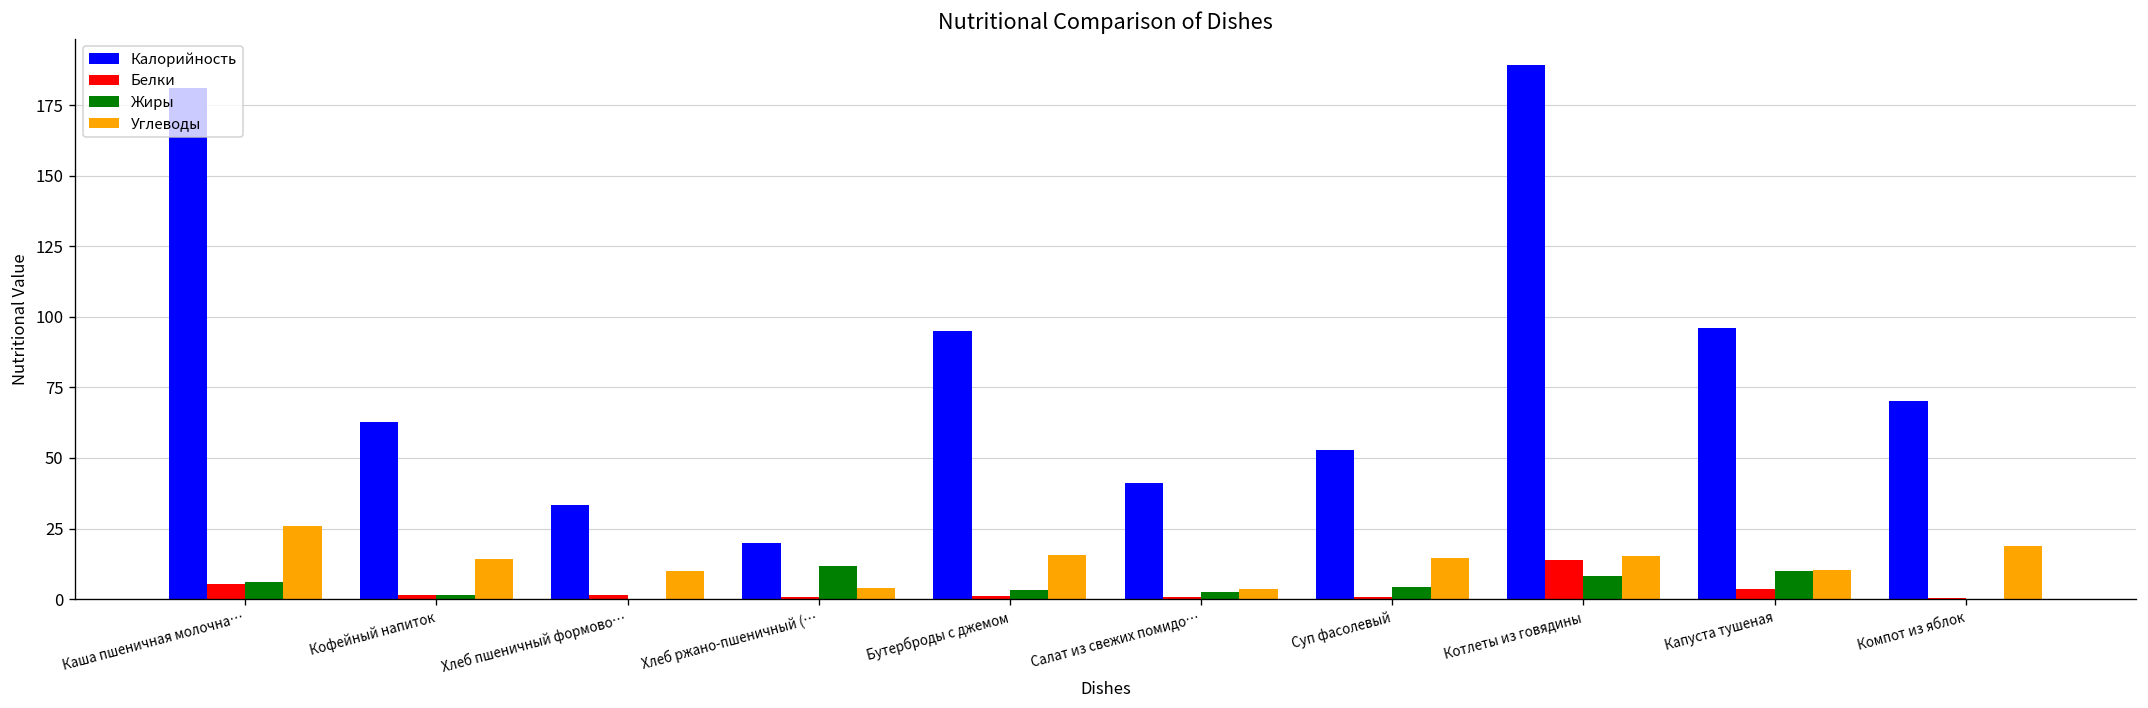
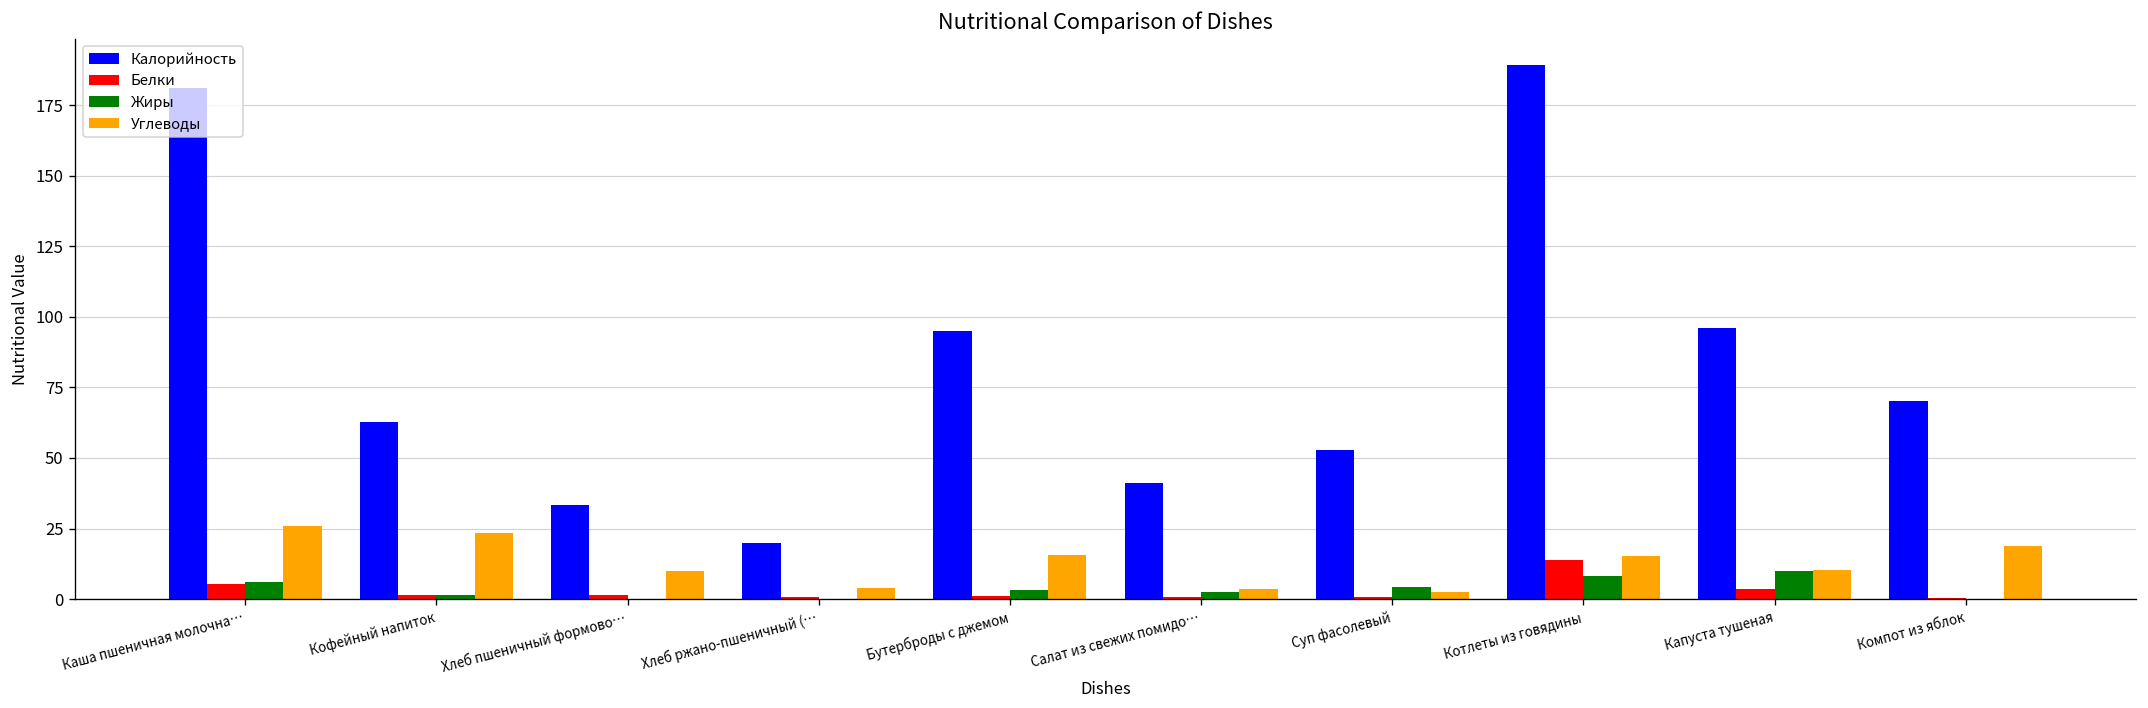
Углеводы, Кофейный напиток: 14 -> 23
Жиры, Хлеб ржано-пшеничный (…: 12 -> 0
Углеводы, Суп фасолевый: 15 -> 3
